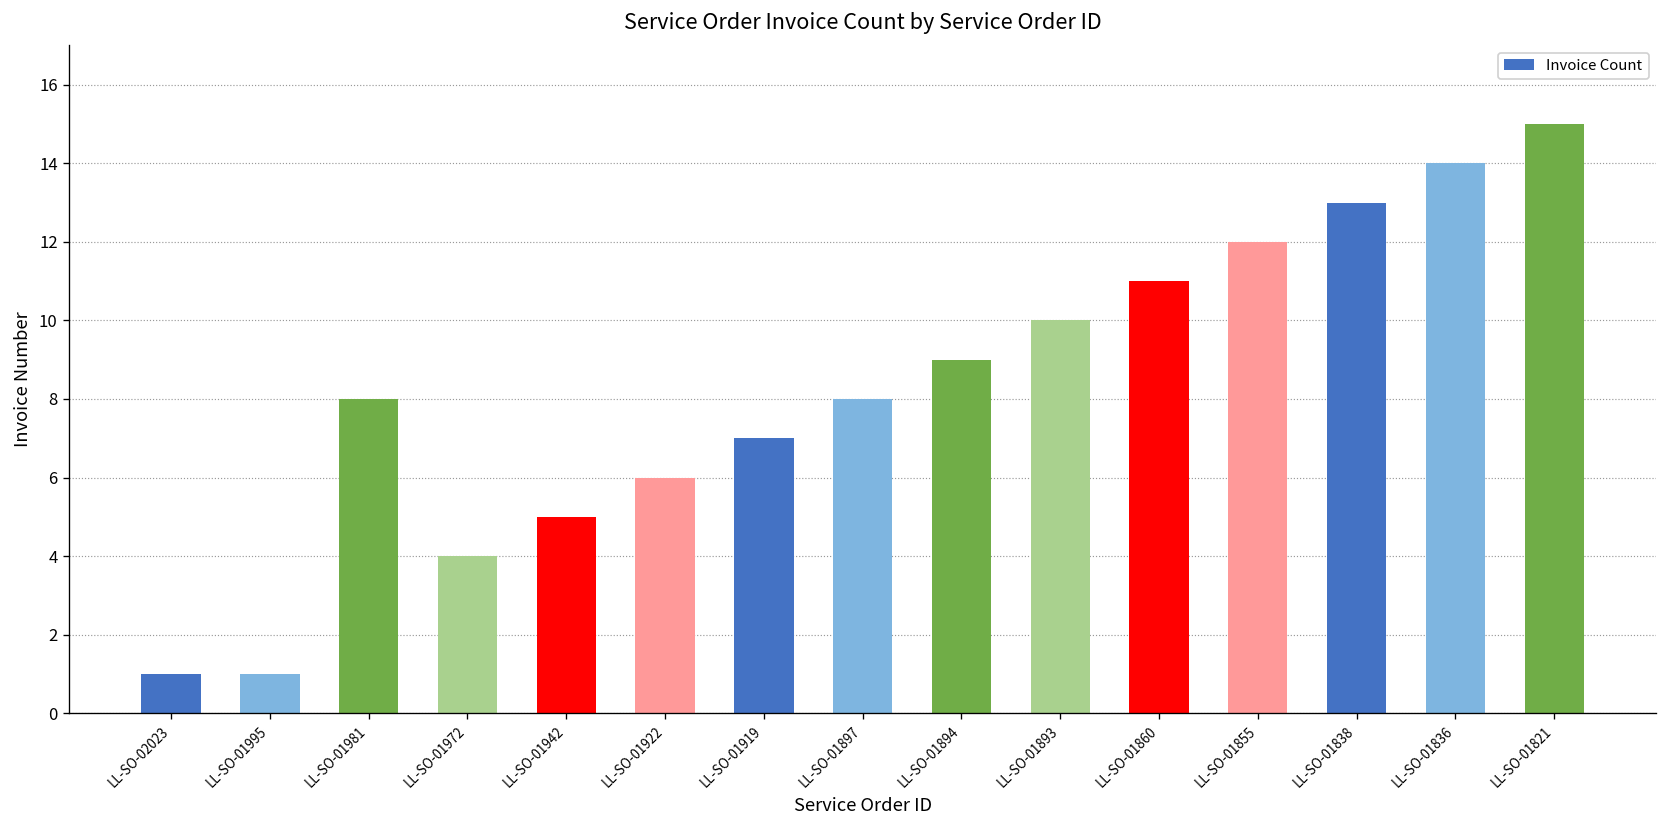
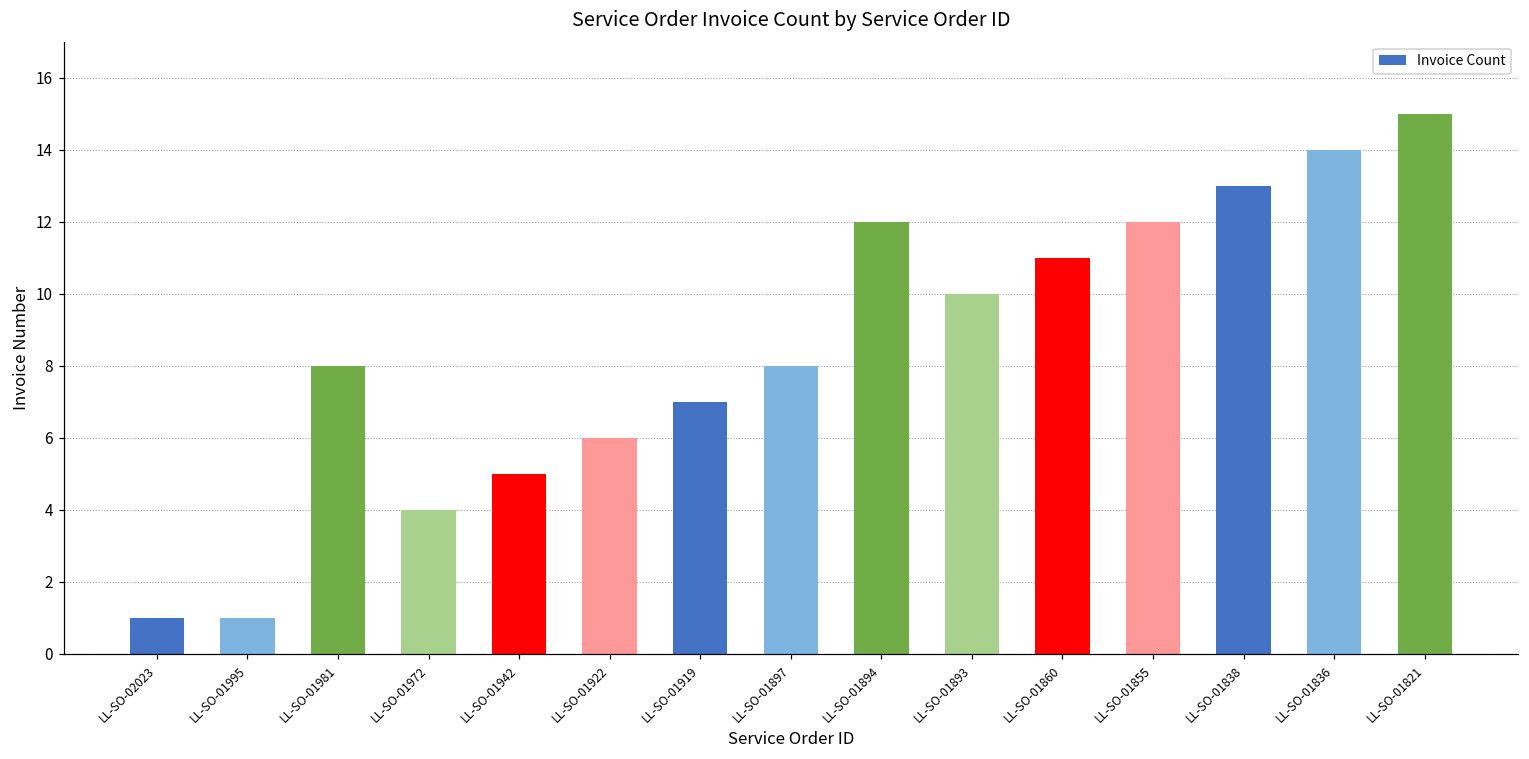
LL-SO-01894: 9 -> 12
